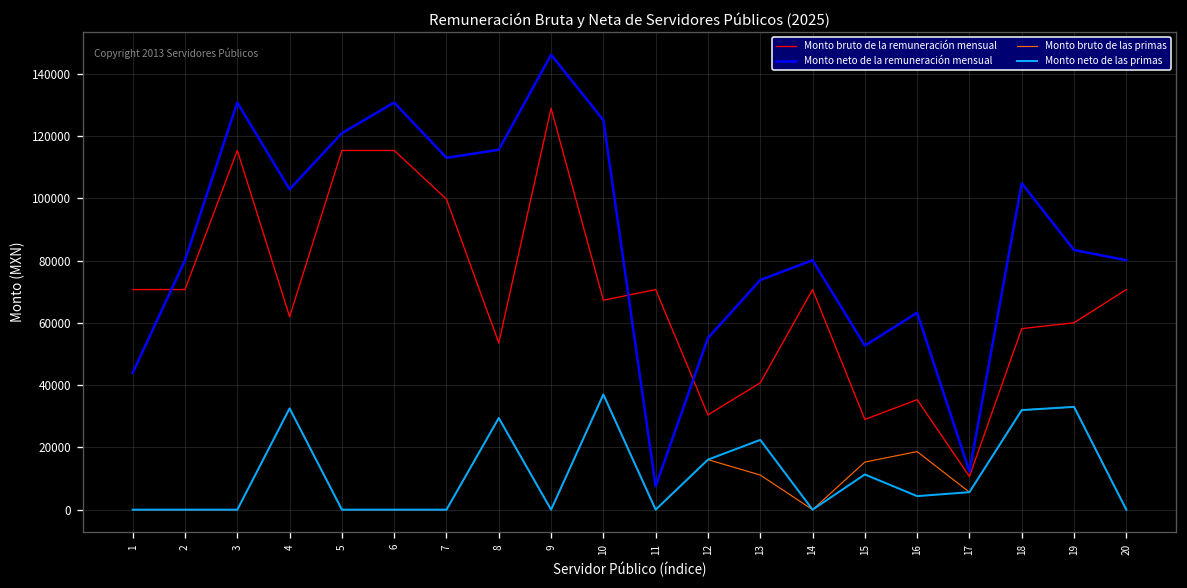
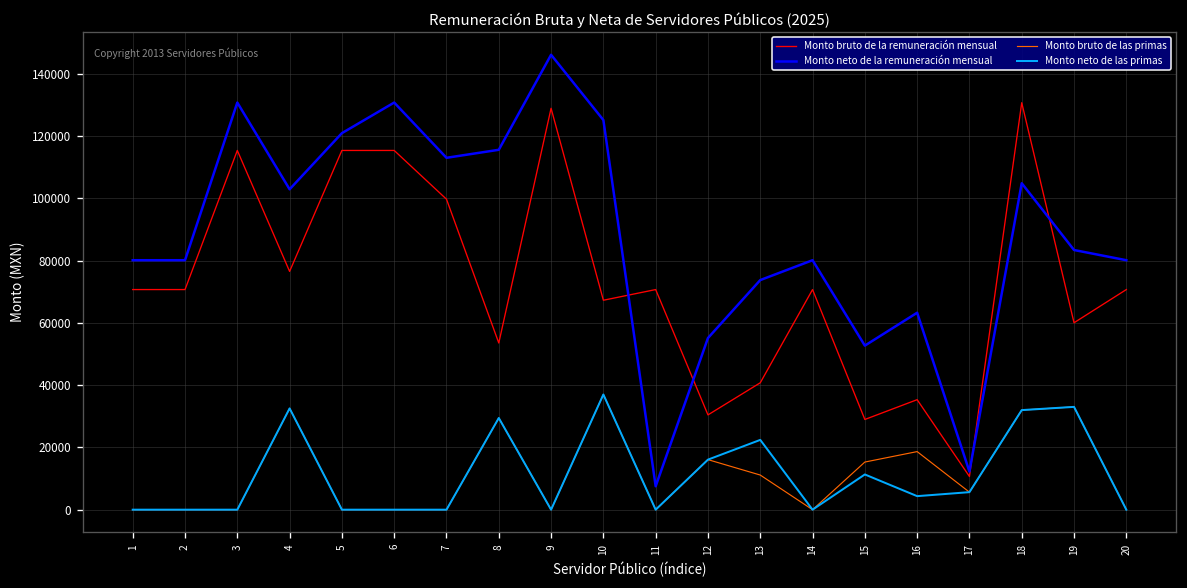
Monto neto de la remuneración mensual, 1: 44000 -> 80000
Monto bruto de la remuneración mensual, 4: 62000 -> 77000
Monto bruto de la remuneración mensual, 18: 58000 -> 131000
